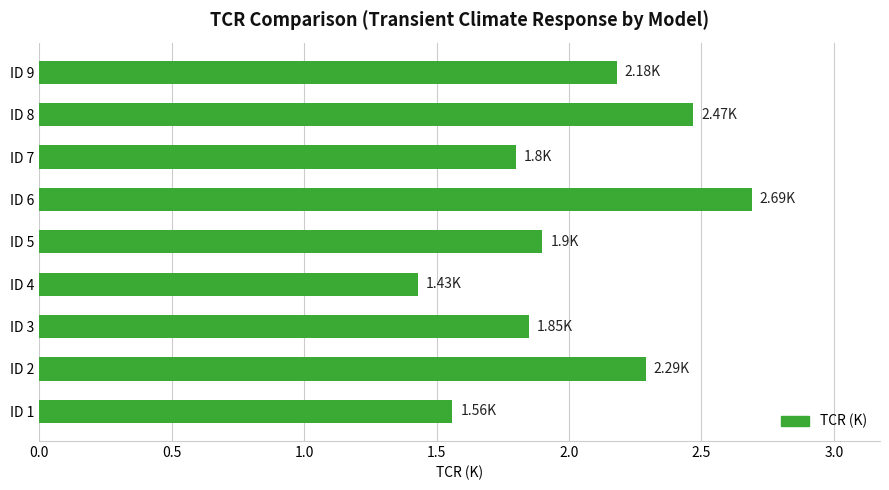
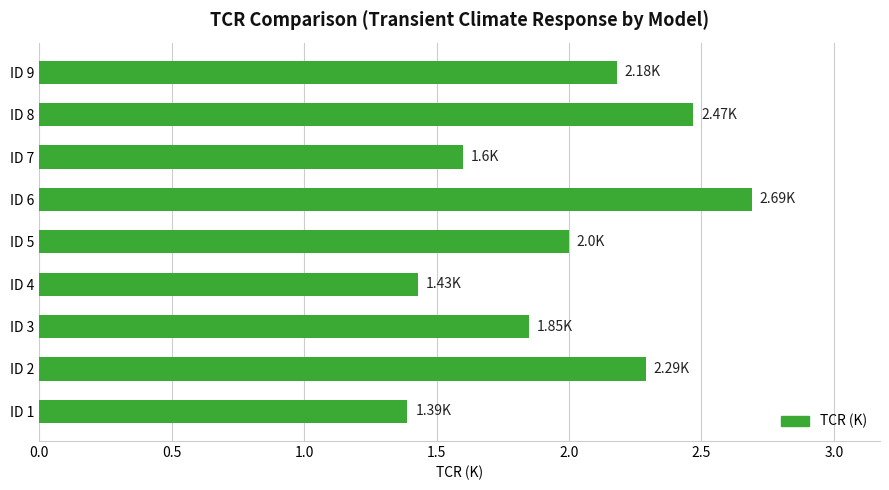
ID 7: 1.8K -> 1.6K
ID 5: 1.9K -> 2.0K
ID 1: 1.56K -> 1.39K
